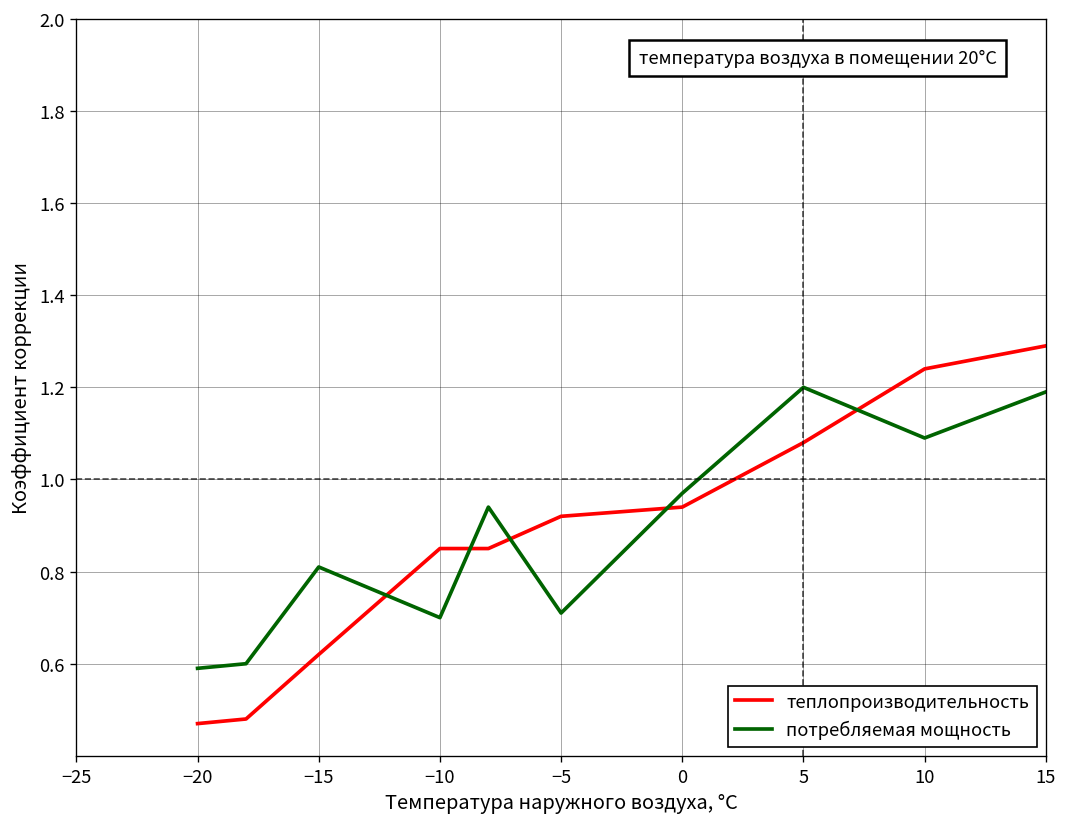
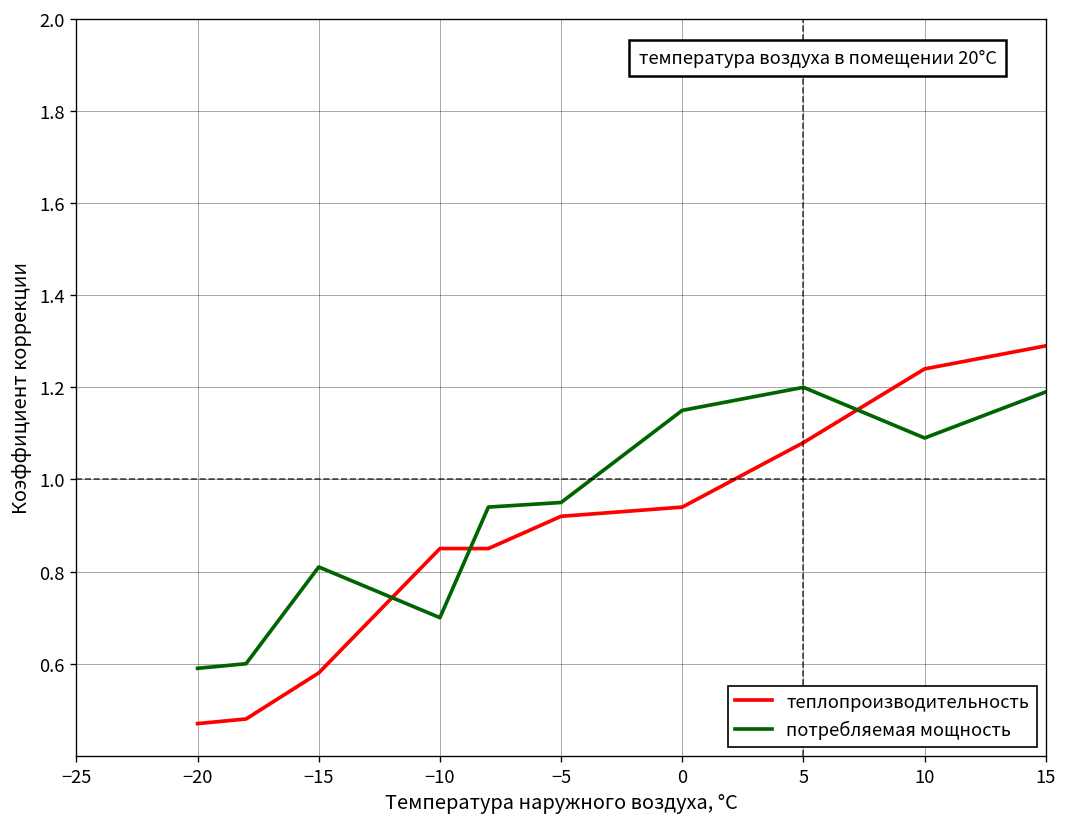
теплопроизводительность, −15: 0.62 -> 0.58
потребляемая мощность, −5: 0.71 -> 0.95
потребляемая мощность, 0: 0.97 -> 1.15
